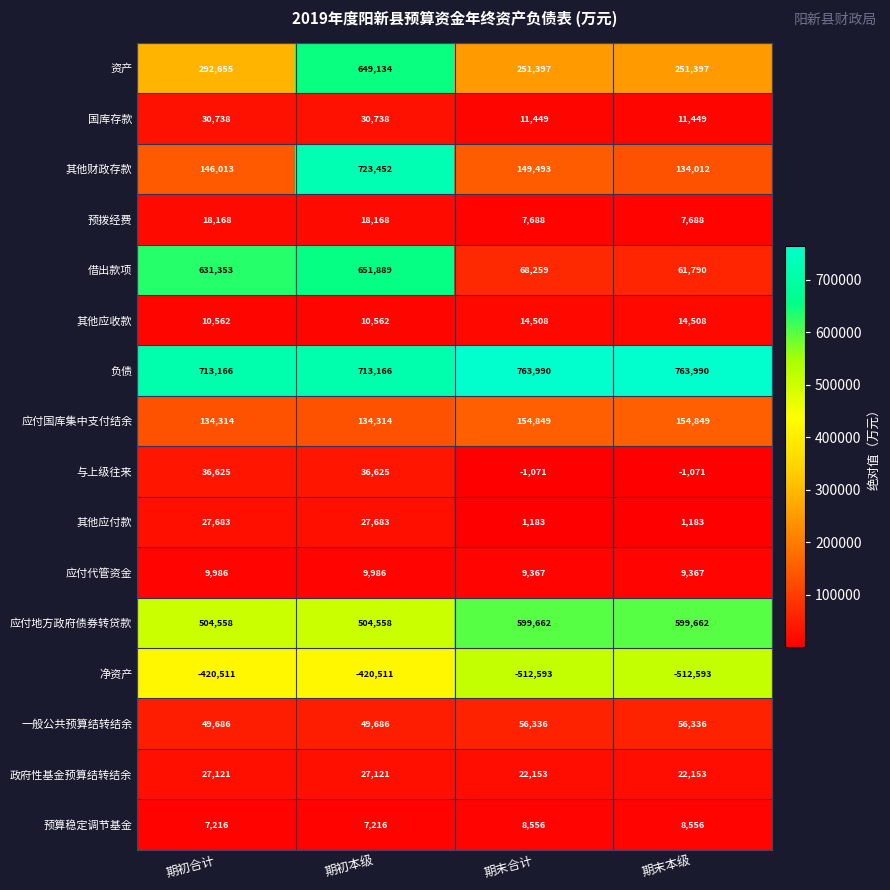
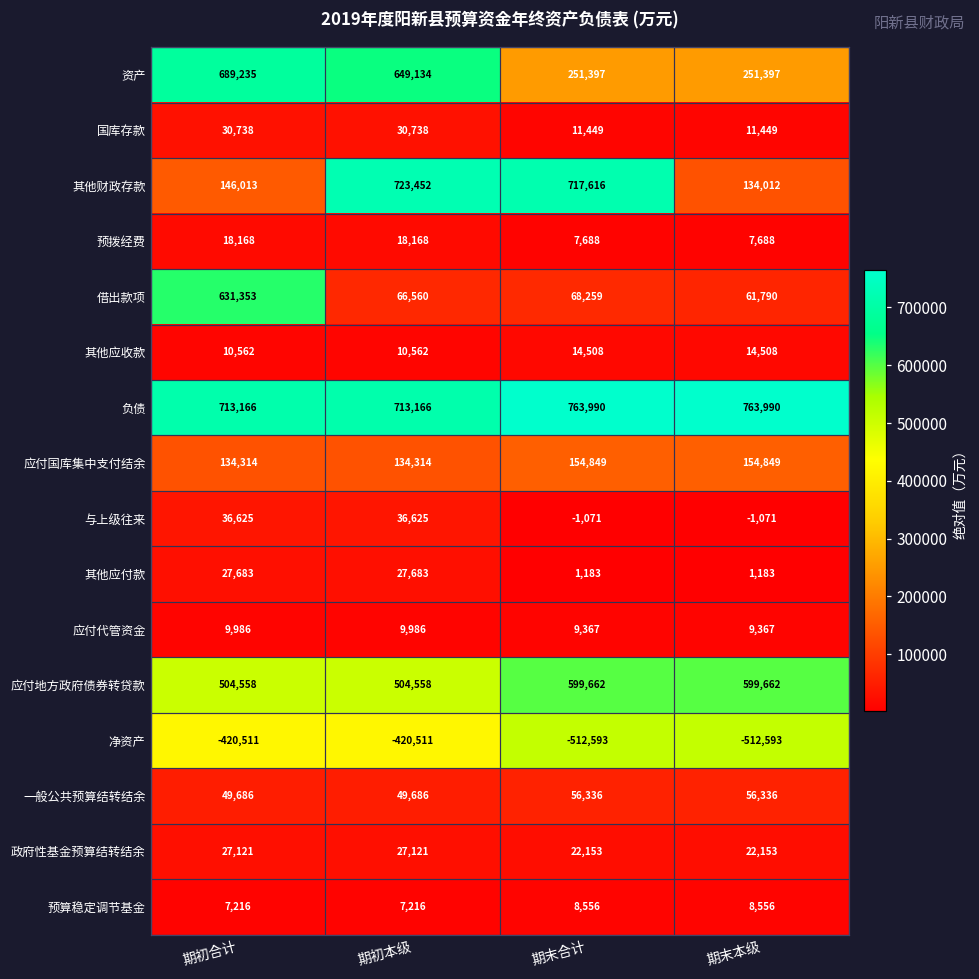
资产, 期初合计: 292,655 -> 689,235
其他财政存款, 期末合计: 149,493 -> 717,616
借出款项, 期初本级: 651,889 -> 66,560
